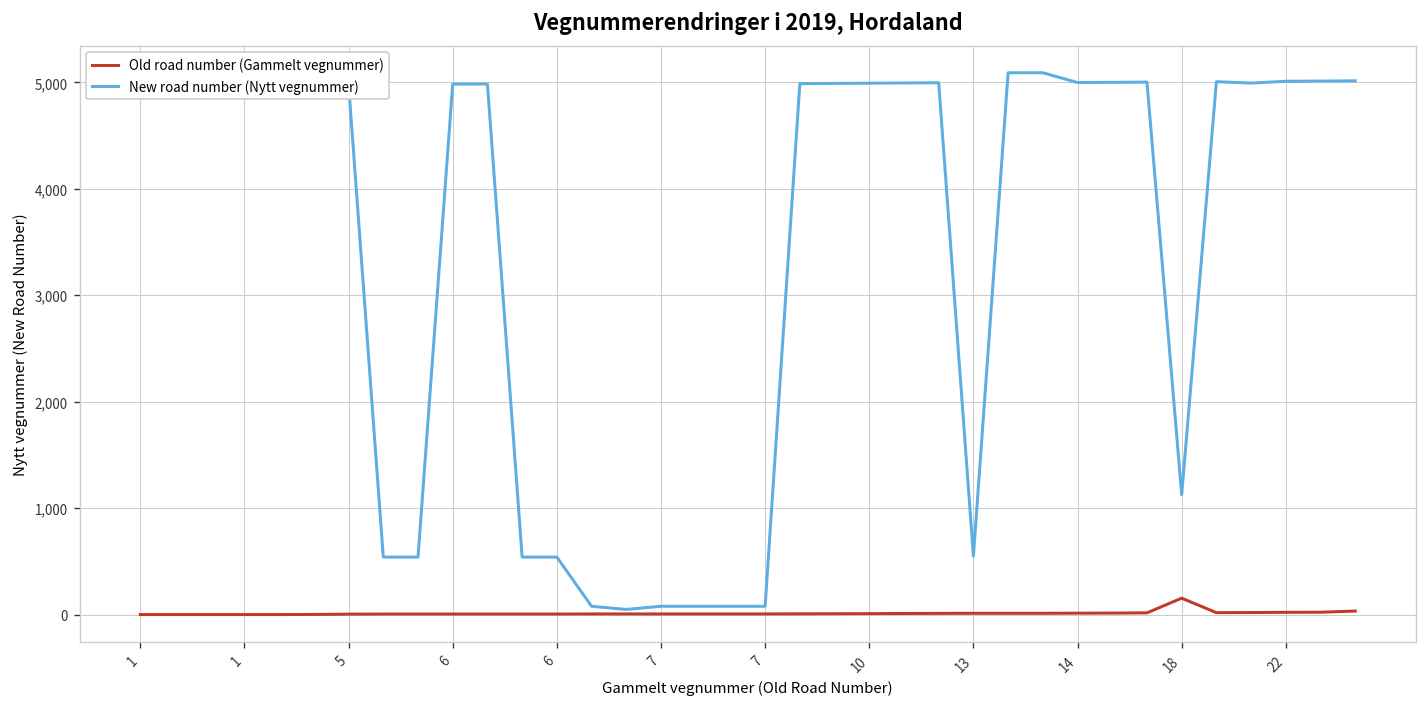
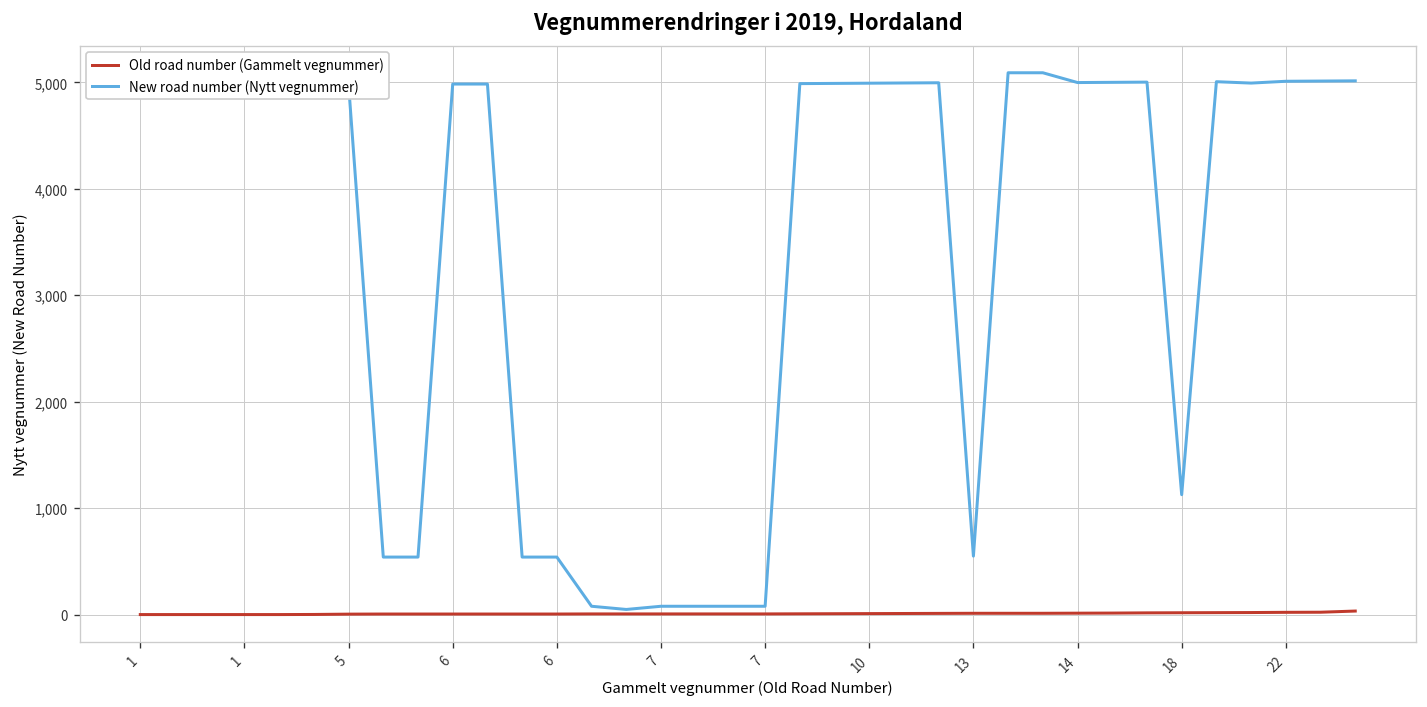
Old road number (Gammelt vegnummer), 18: 200 -> 0
